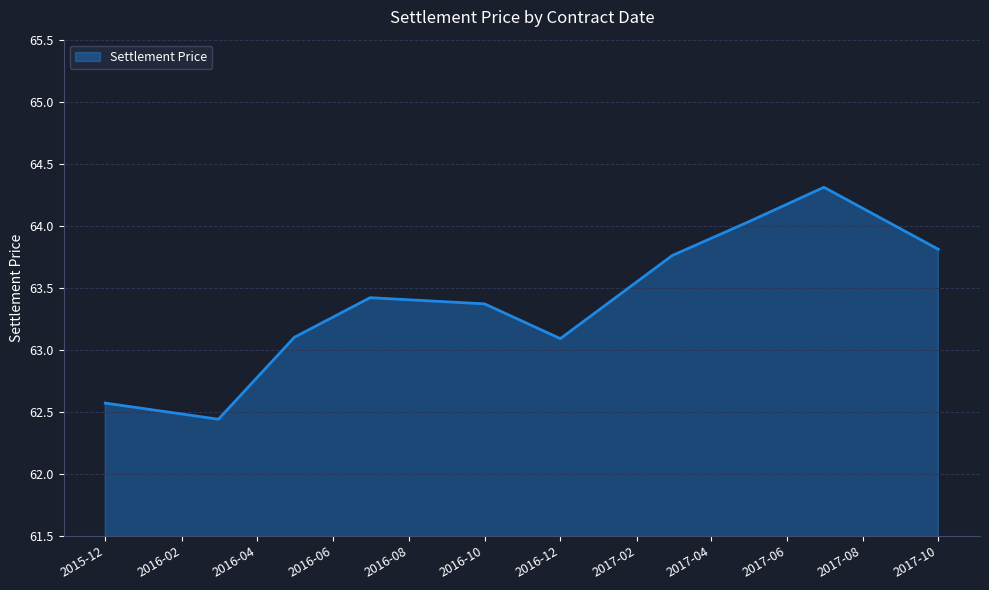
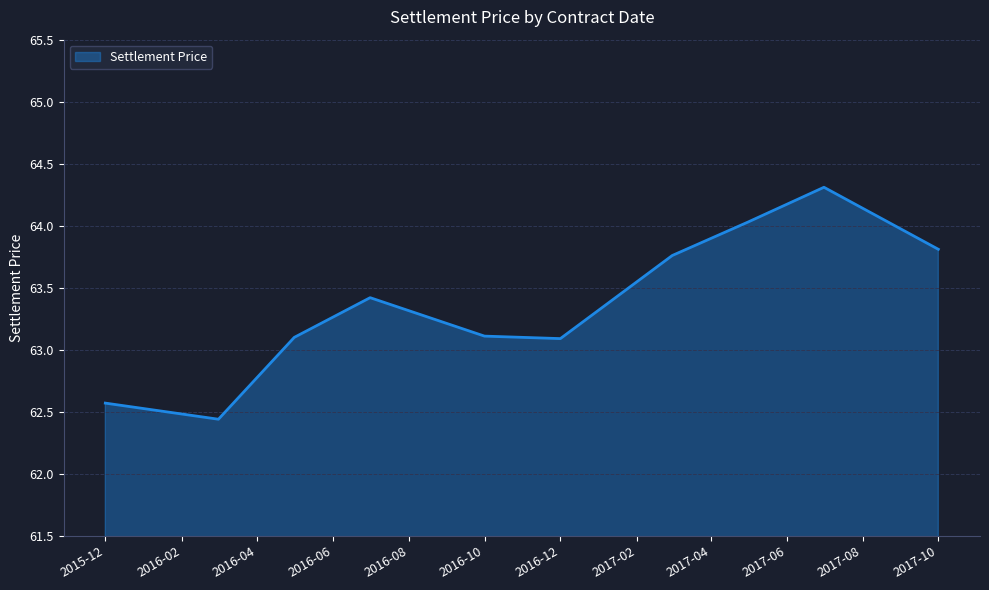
2016-10: 63.37 -> 63.11
